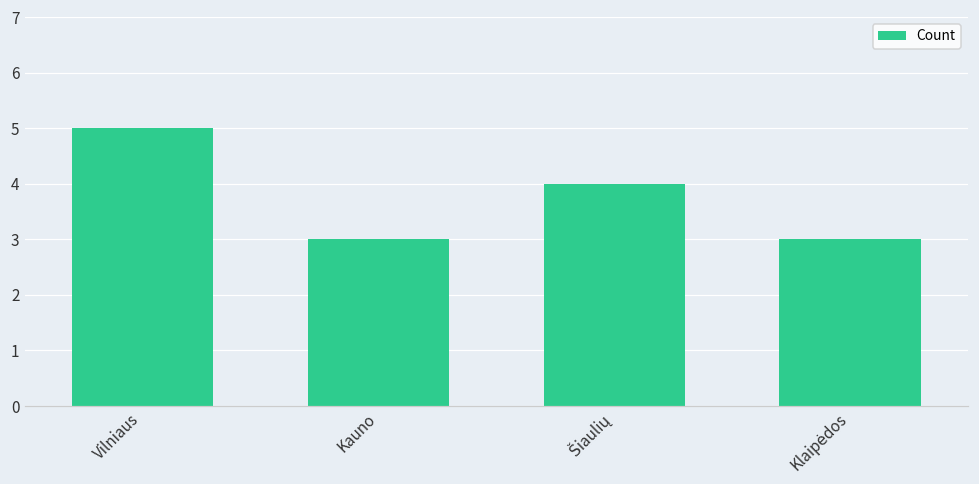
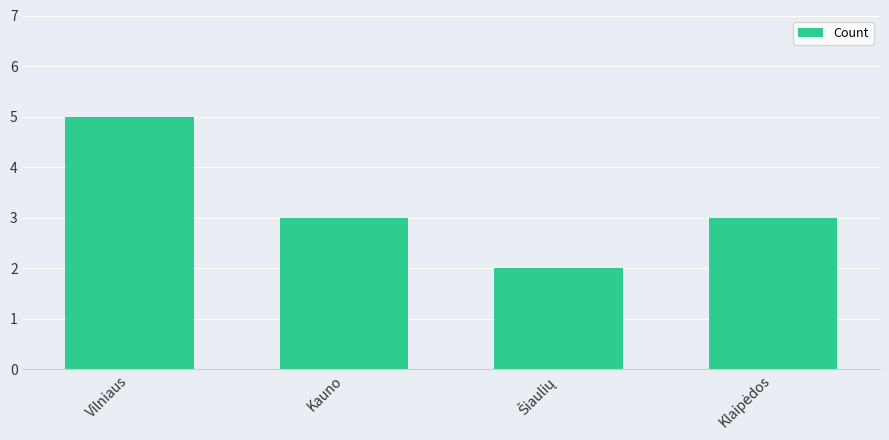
Šiaulių: 4 -> 2
